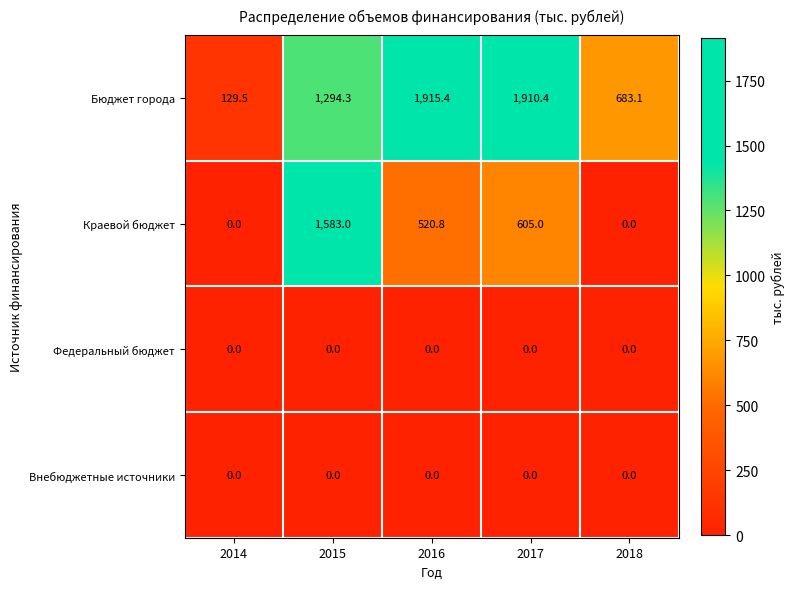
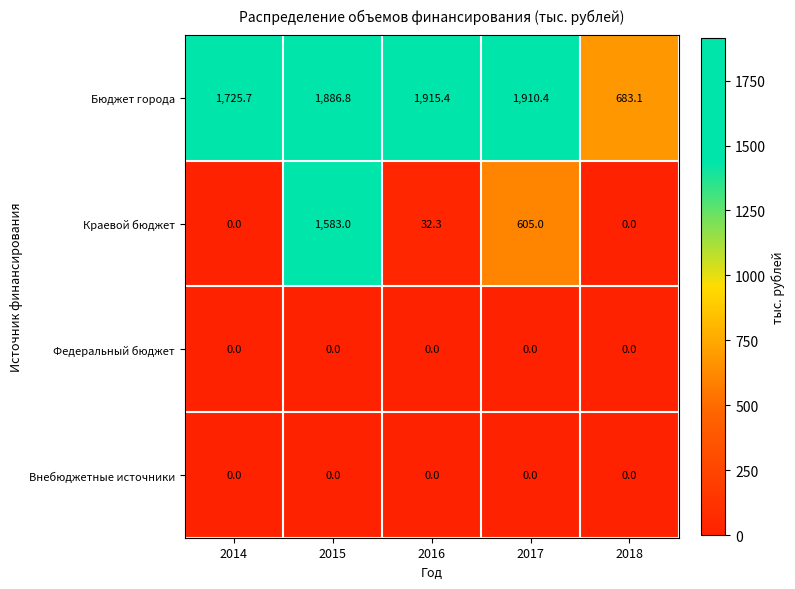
Бюджет города, 2014: 129.5 -> 1,725.7
Бюджет города, 2015: 1,294.3 -> 1,886.8
Краевой бюджет, 2016: 520.8 -> 32.3
